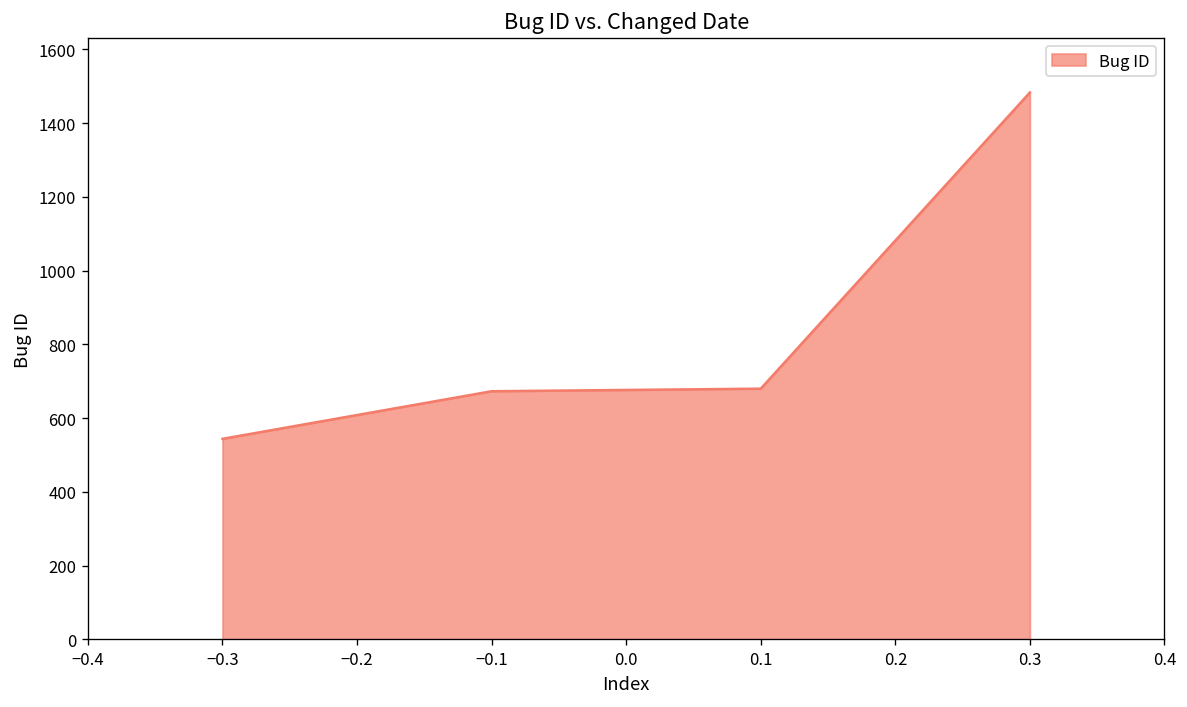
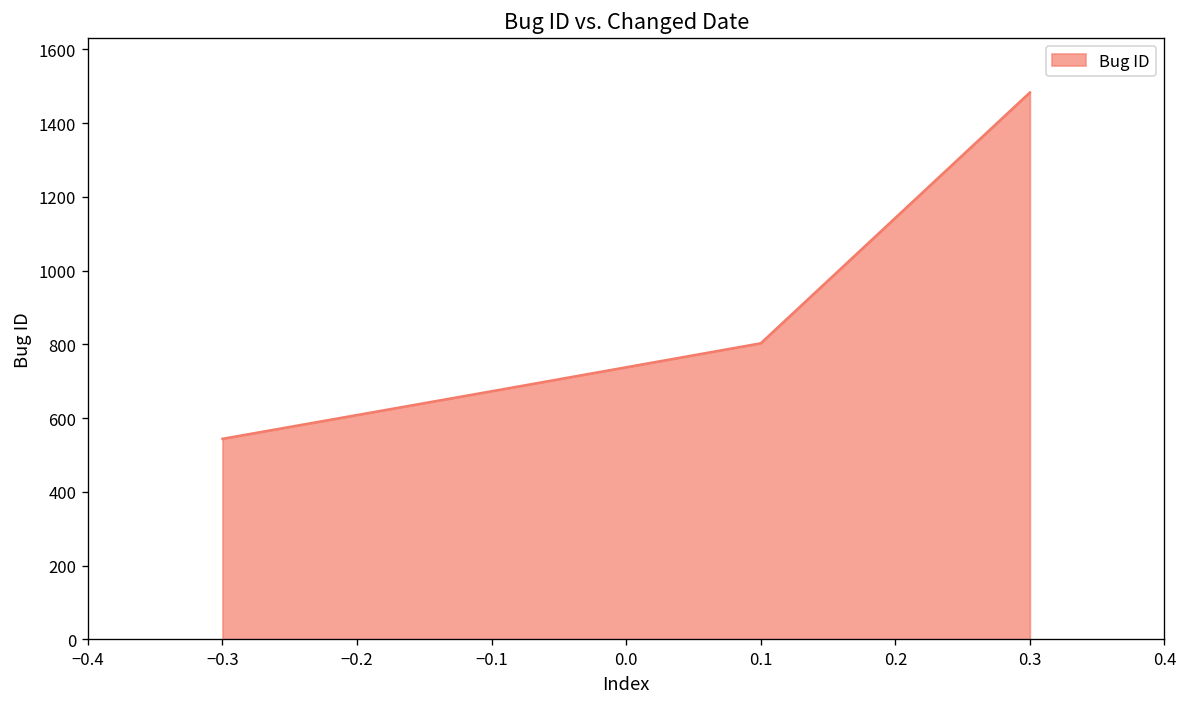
0.1: 680 -> 800
